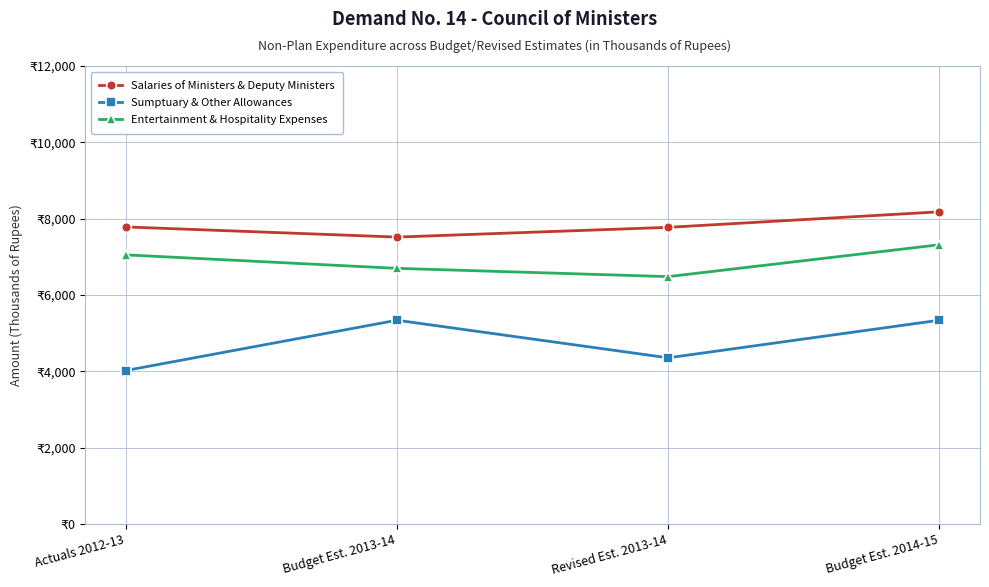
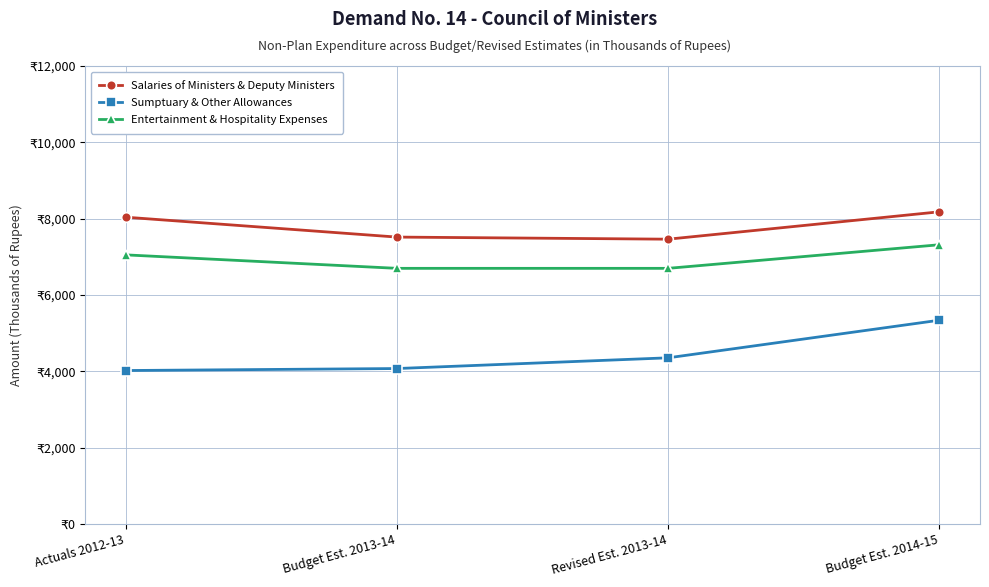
Salaries of Ministers & Deputy Ministers, Actuals 2012-13: ₹7,800 -> ₹8,000
Sumptuary & Other Allowances, Budget Est. 2013-14: ₹5,300 -> ₹4,100
Salaries of Ministers & Deputy Ministers, Revised Est. 2013-14: ₹7,800 -> ₹7,500
Entertainment & Hospitality Expenses, Revised Est. 2013-14: ₹6,500 -> ₹6,700
